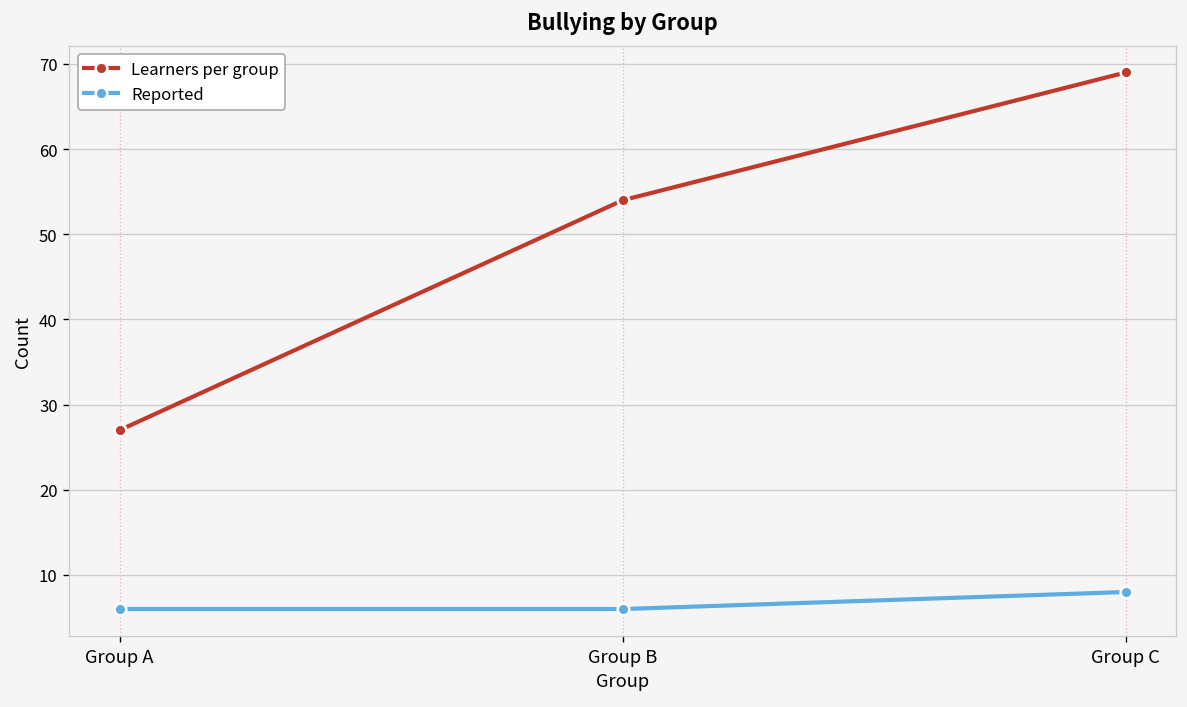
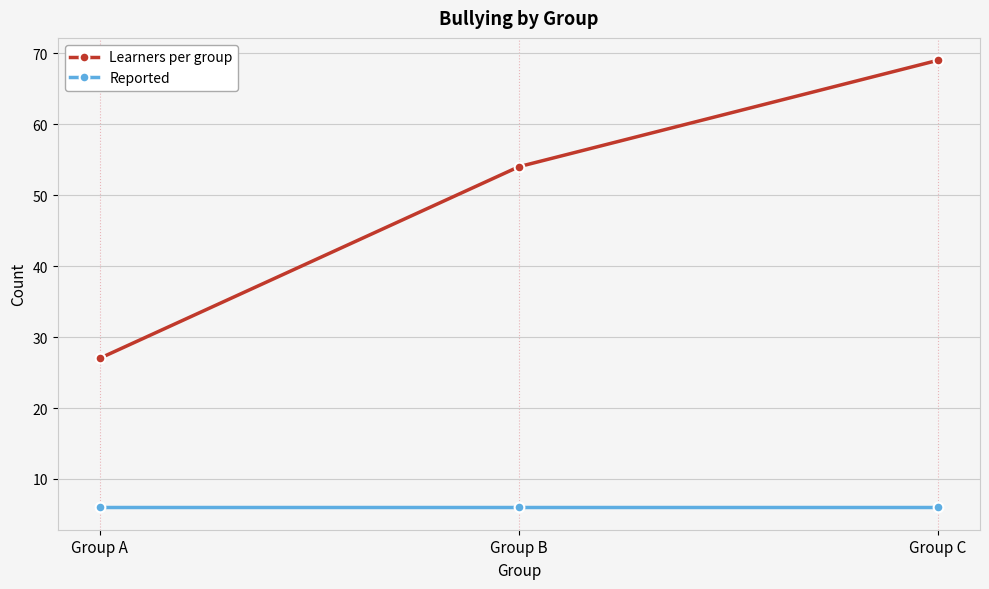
Reported, Group C: 8 -> 6
